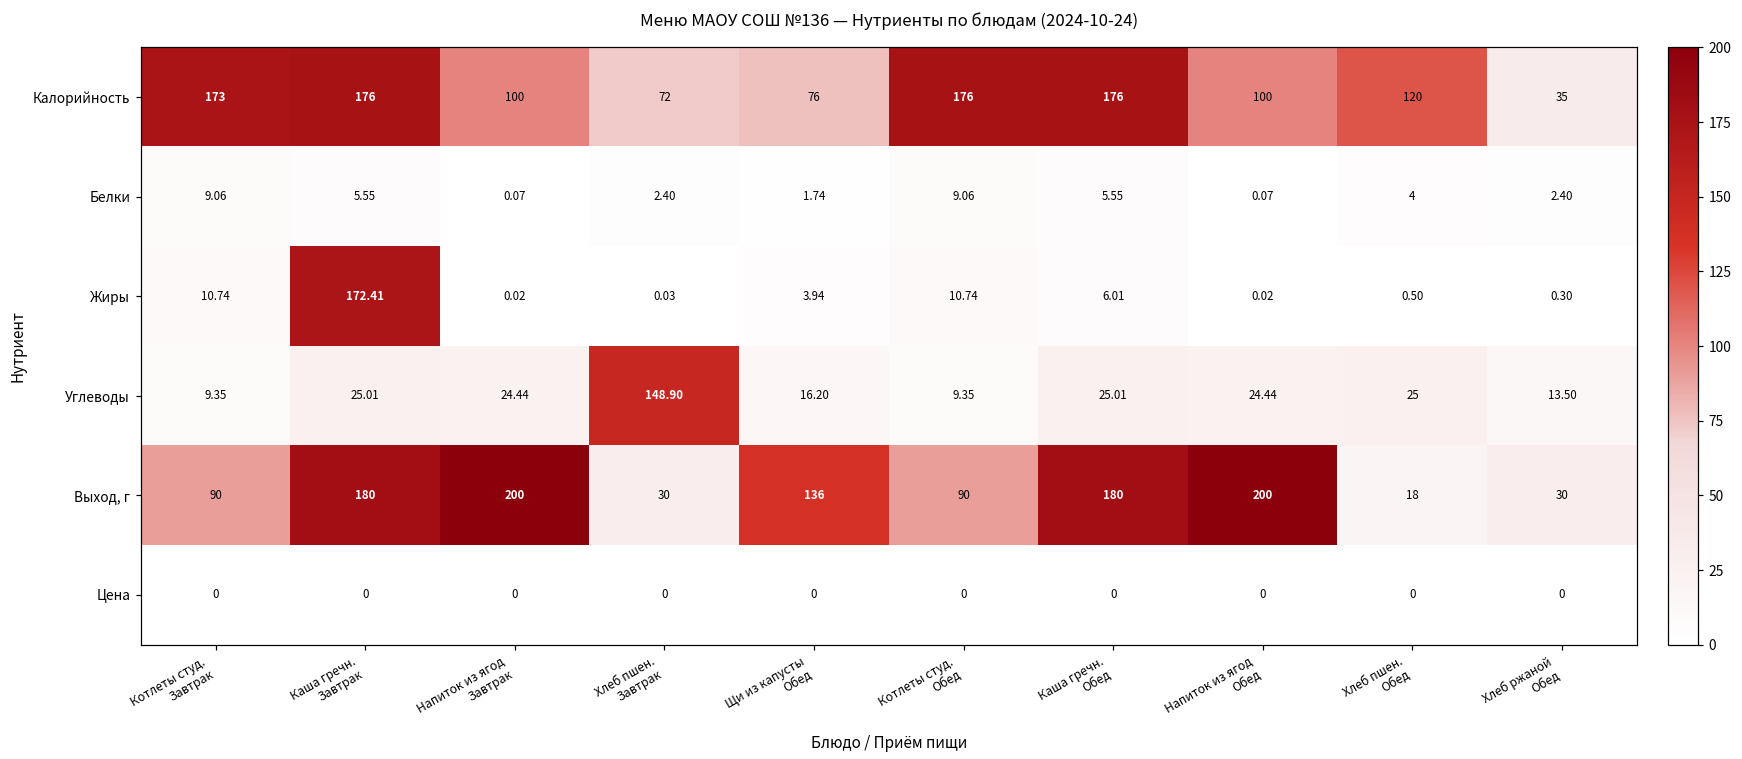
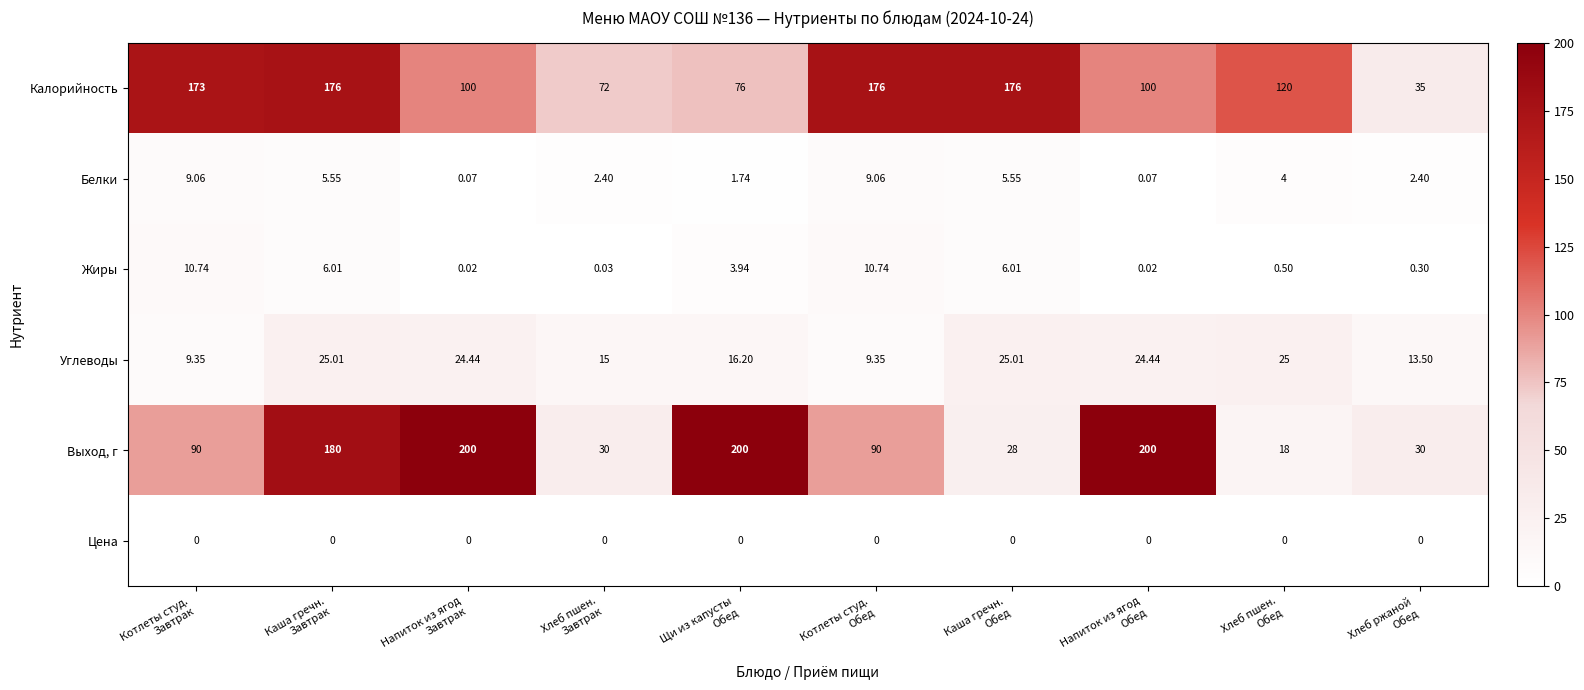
Жиры, Каша гречн. Завтрак: 172.41 -> 6.01
Углеводы, Хлеб пшен. Завтрак: 148.90 -> 15
Выход, г, Щи из капусты Обед: 136 -> 200
Выход, г, Каша гречн. Обед: 180 -> 28
